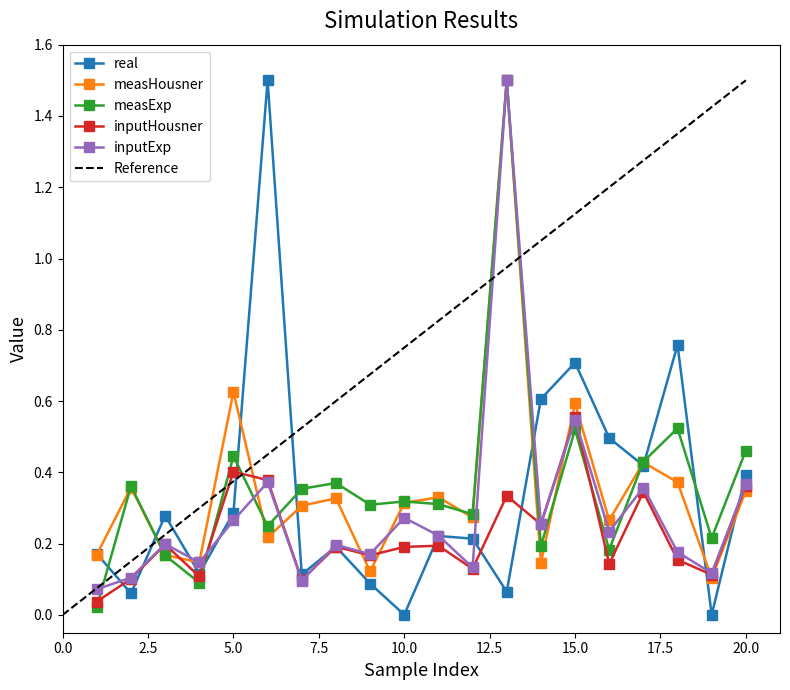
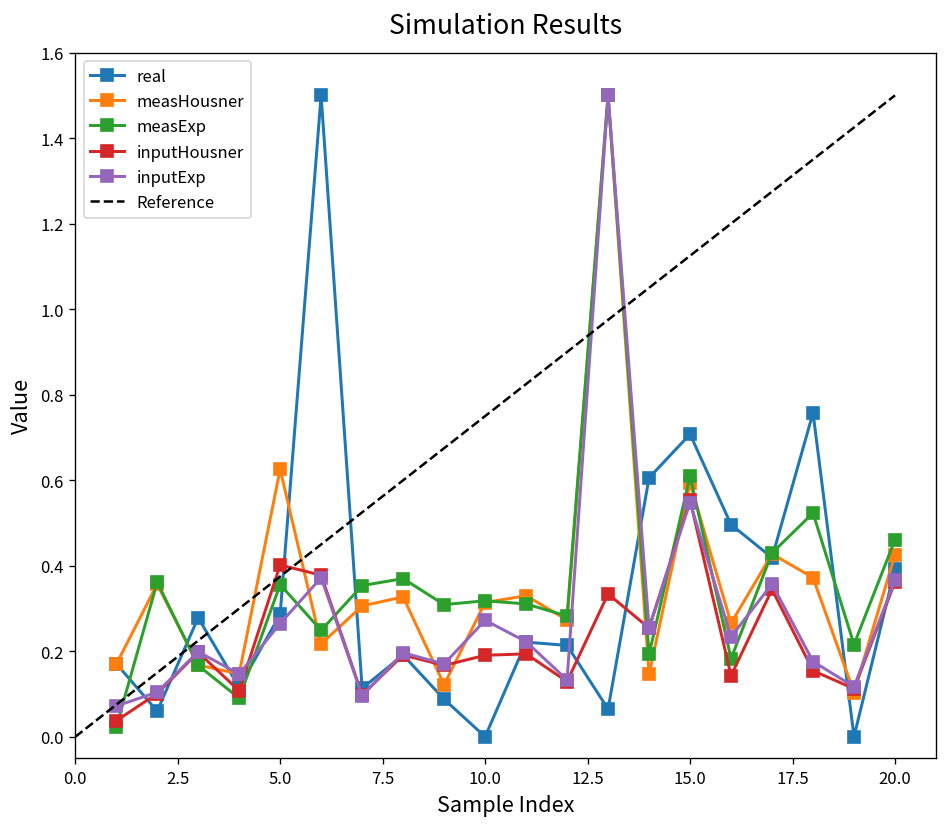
measExp, 5.0: 0.45 -> 0.36
measExp, 15.0: 0.52 -> 0.61
measHousner, 20.0: 0.35 -> 0.43
